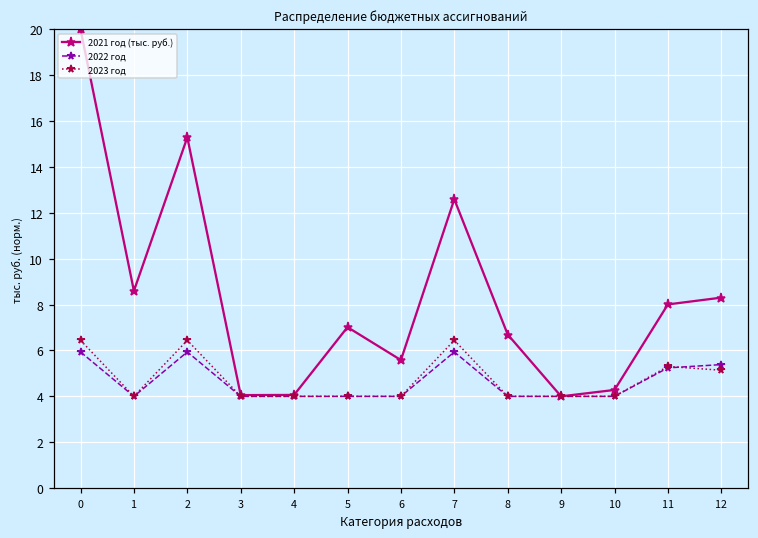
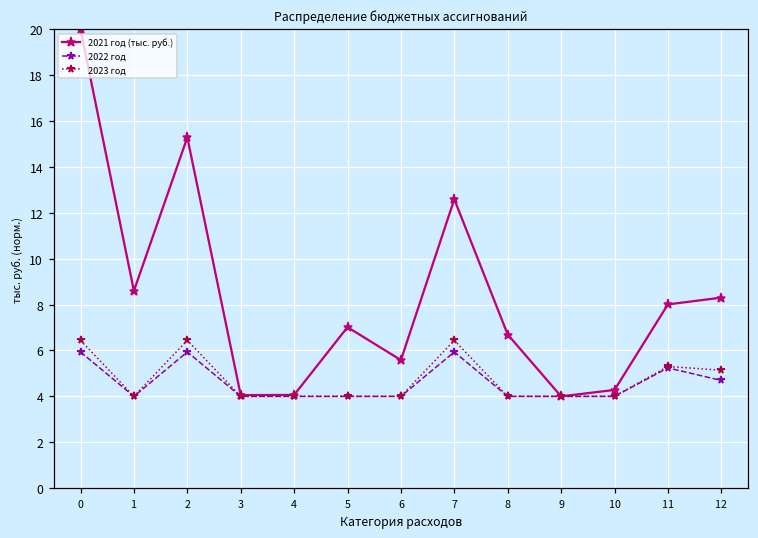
2022 год, 12: 5.4 -> 4.7
